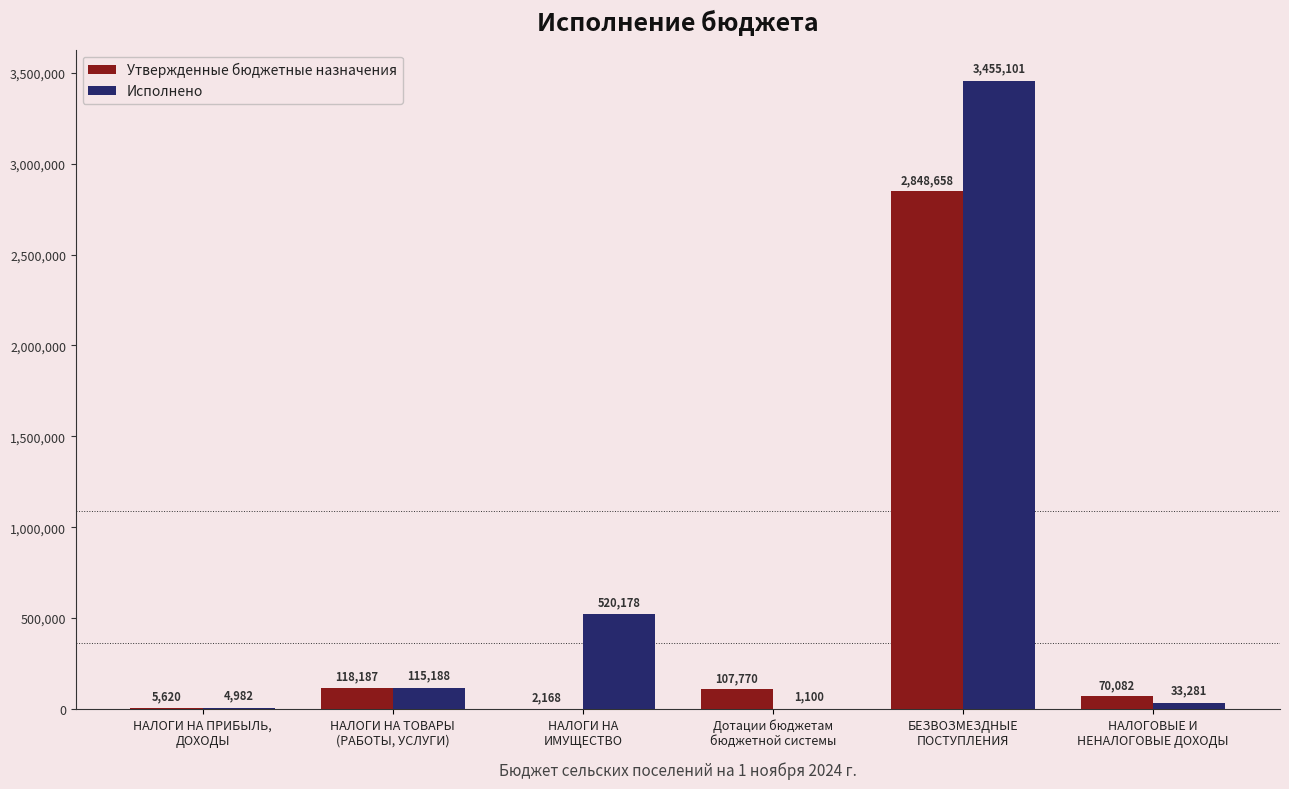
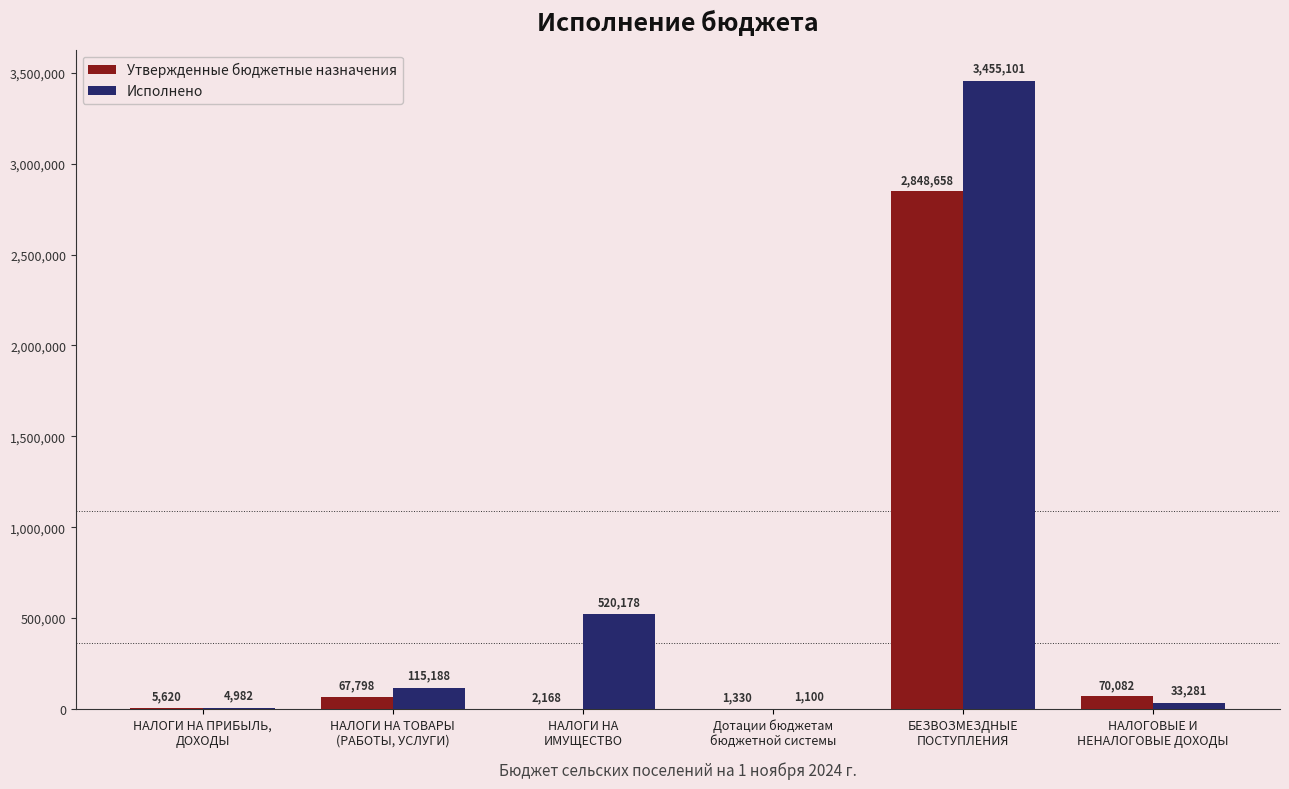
Утвержденные бюджетные назначения, НАЛОГИ НА ТОВАРЫ (РАБОТЫ, УСЛУГИ): 118,187 -> 67,798
Утвержденные бюджетные назначения, Дотации бюджетам бюджетной системы: 107,770 -> 1,330
